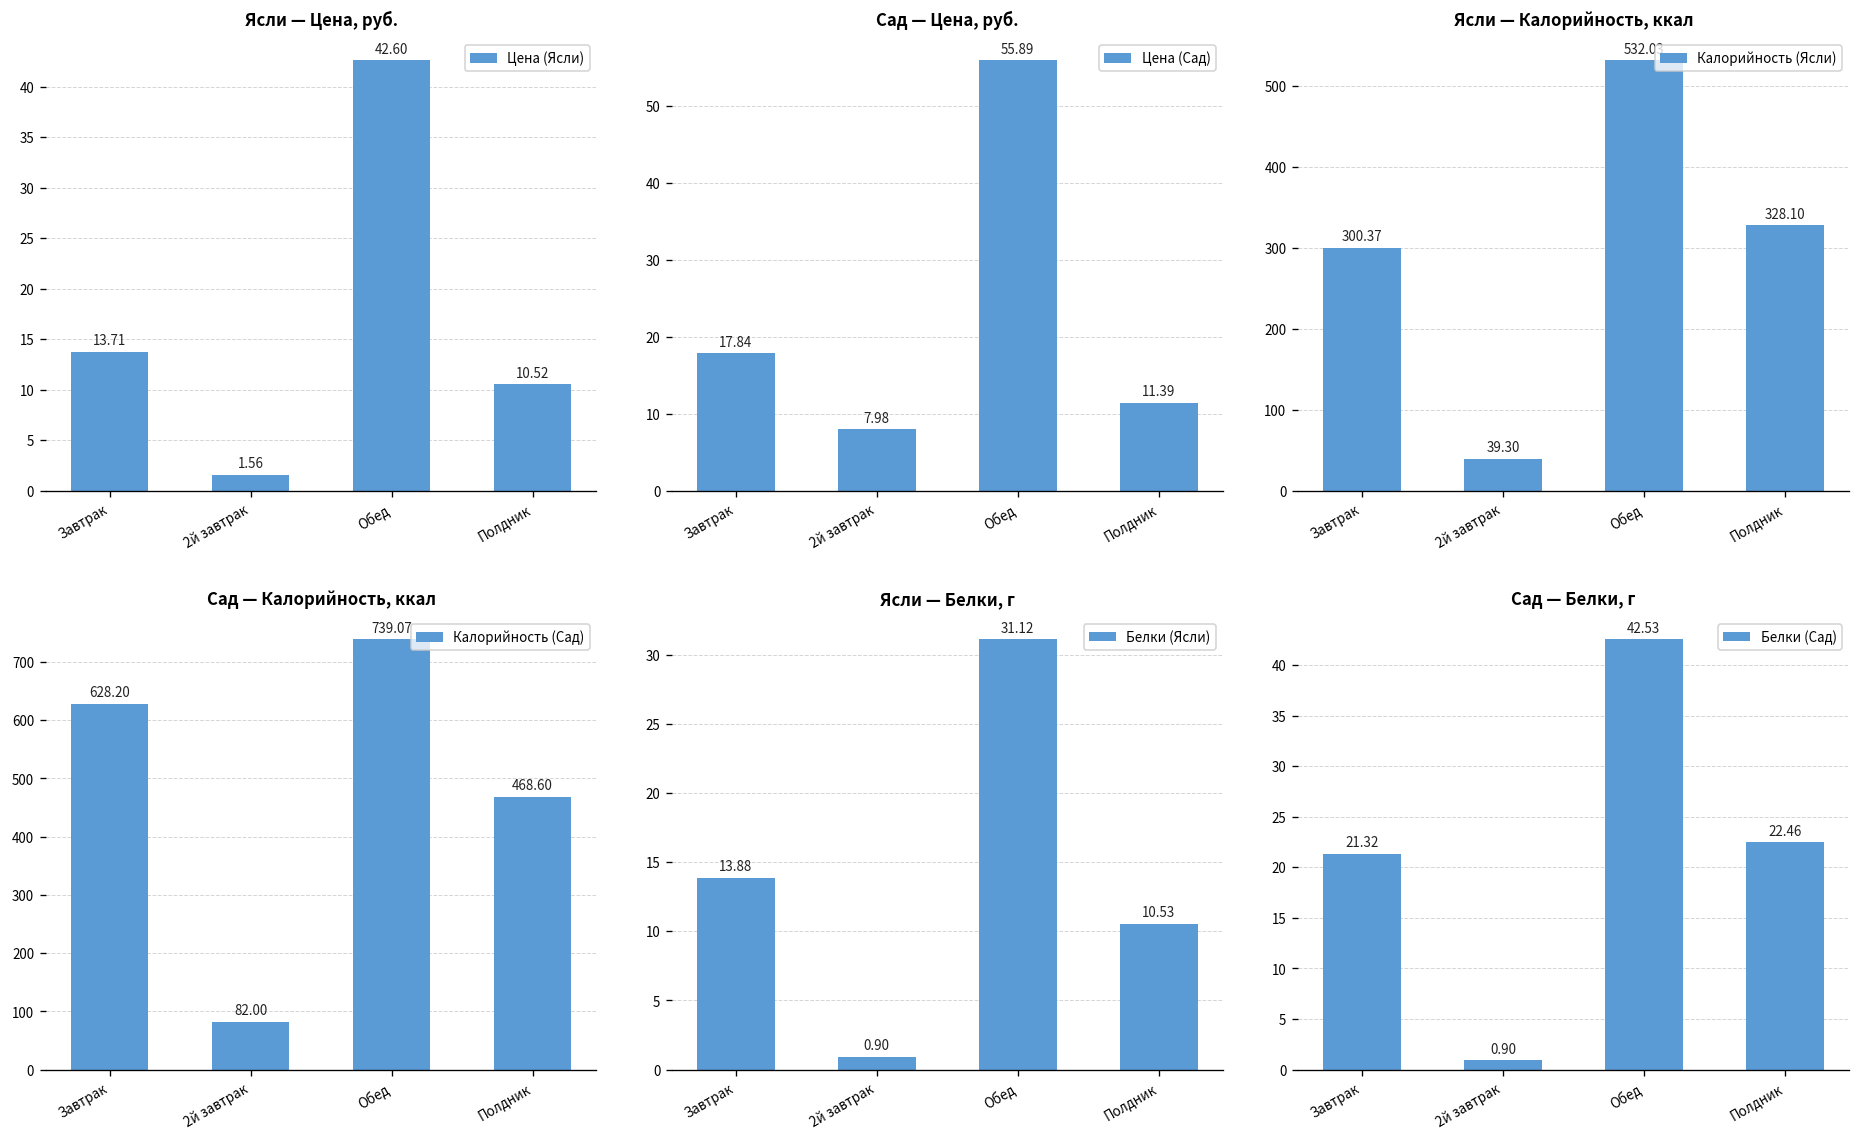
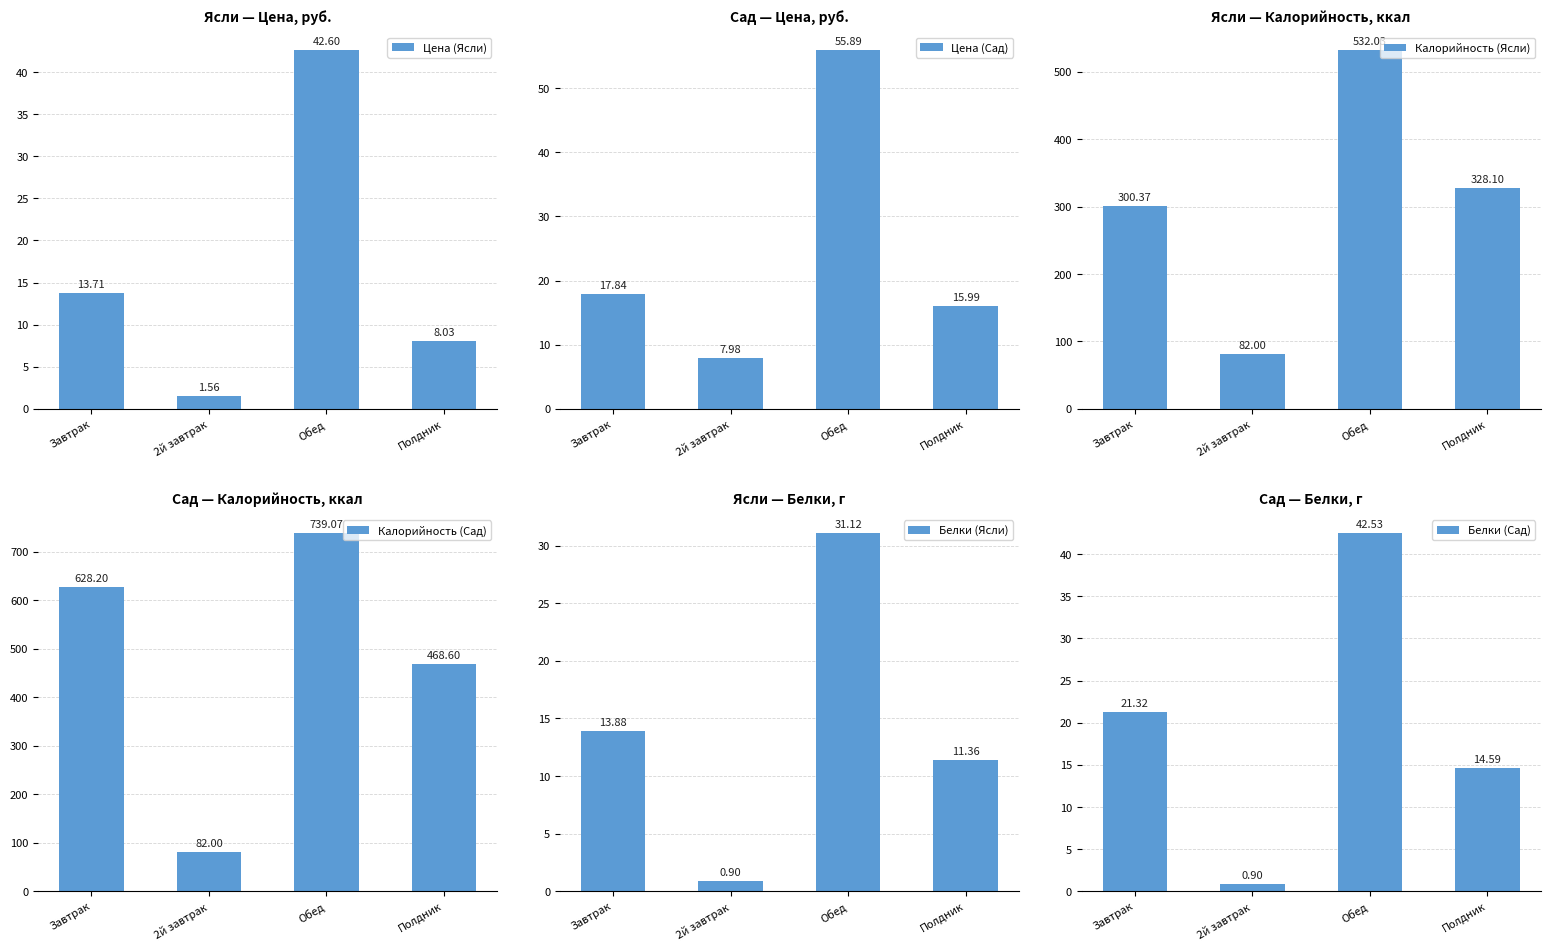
Ясли — Цена, руб., Полдник: 10.52 -> 8.03
Сад — Цена, руб., Полдник: 11.39 -> 15.99
Ясли — Калорийность, ккал, 2й завтрак: 39.30 -> 82.00
Ясли — Белки, г, Полдник: 10.53 -> 11.36
Сад — Белки, г, Полдник: 22.46 -> 14.59
